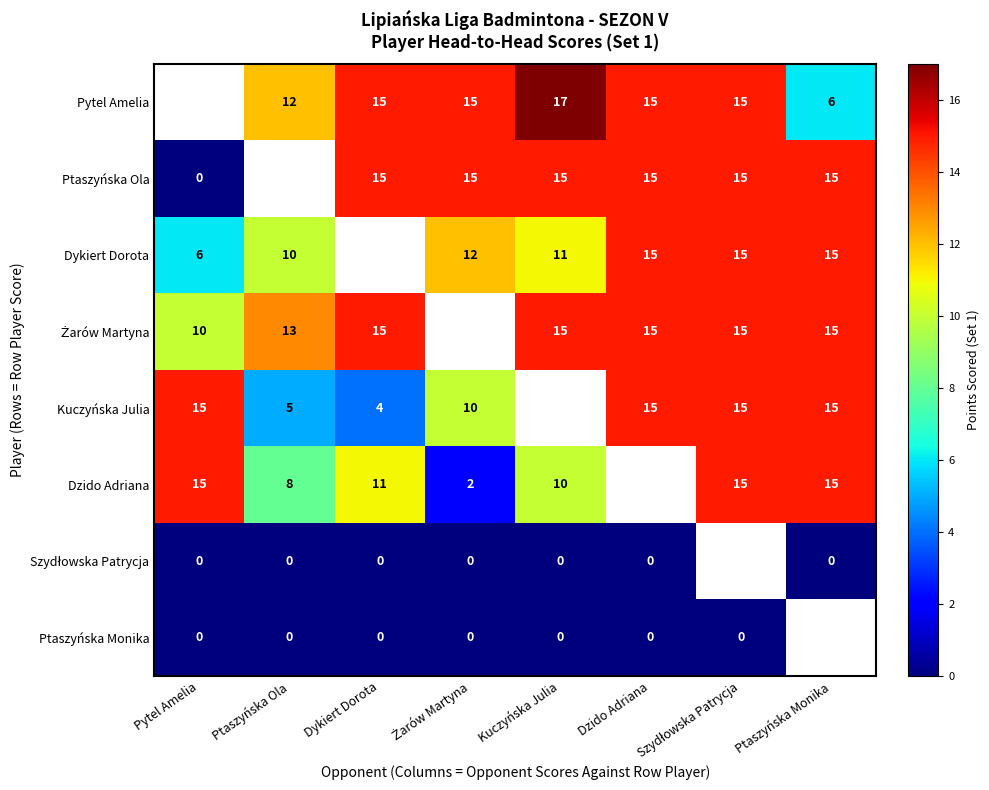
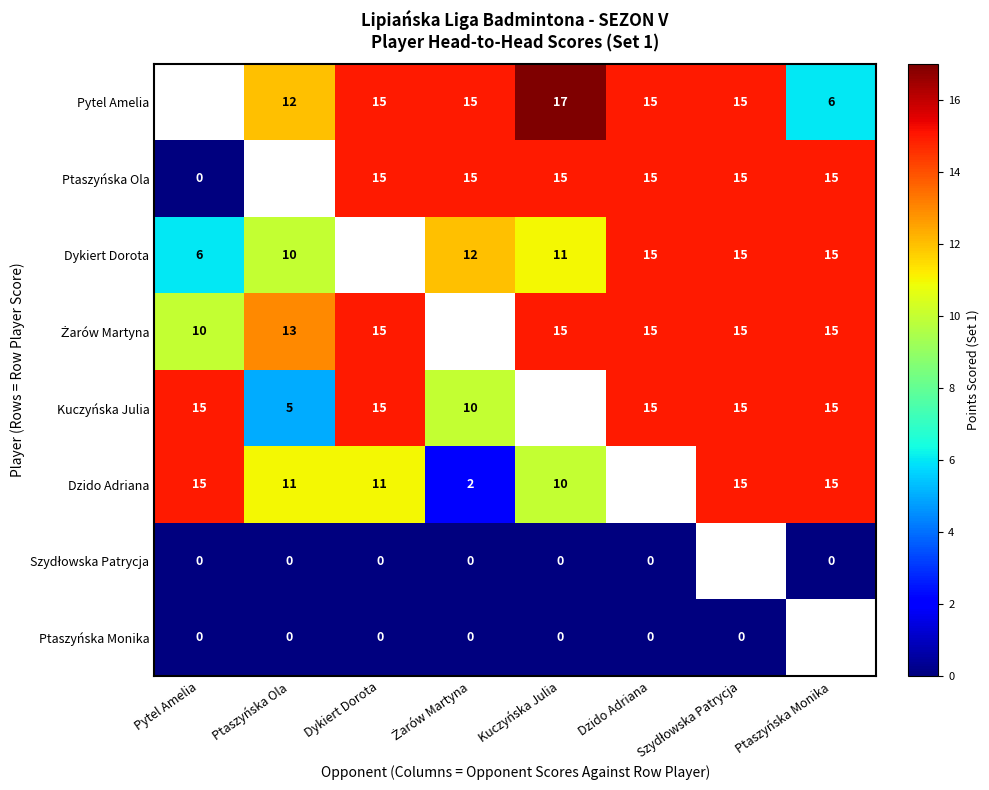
Kuczyńska Julia, Dykiert Dorota: 4 -> 15
Dzido Adriana, Ptaszyńska Ola: 8 -> 11
